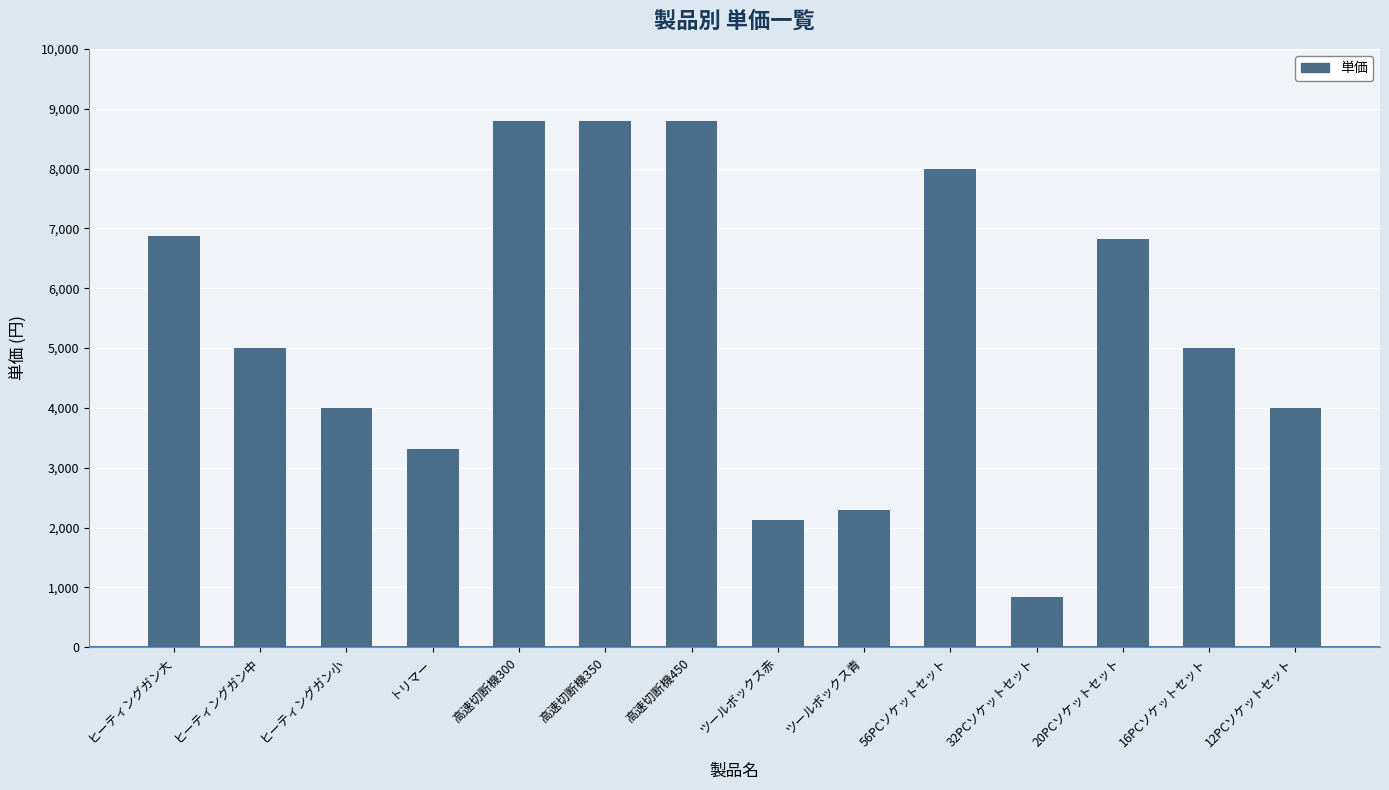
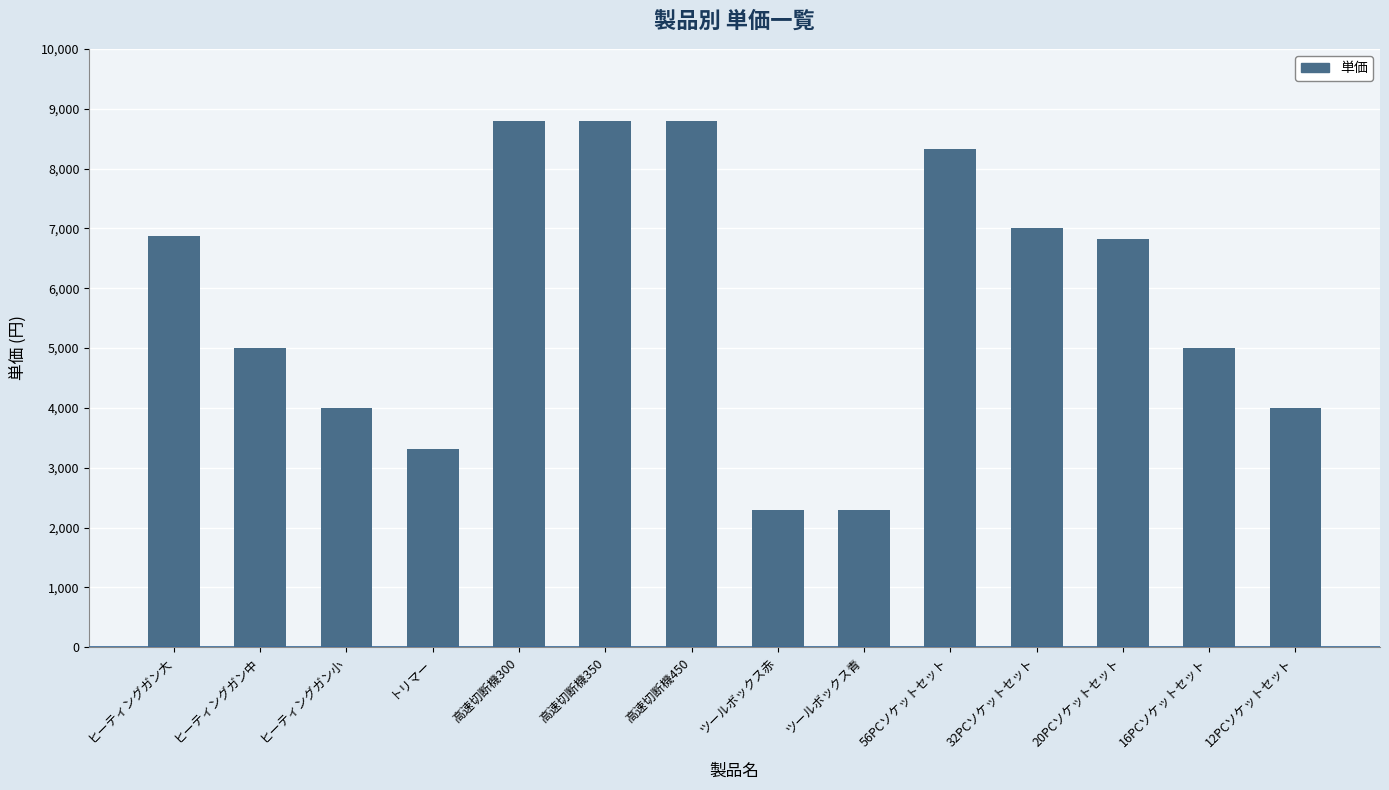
ツールボックス赤: 2,100 -> 2,300
56PCソケットセット: 8,000 -> 8,300
32PCソケットセット: 800 -> 7,000
